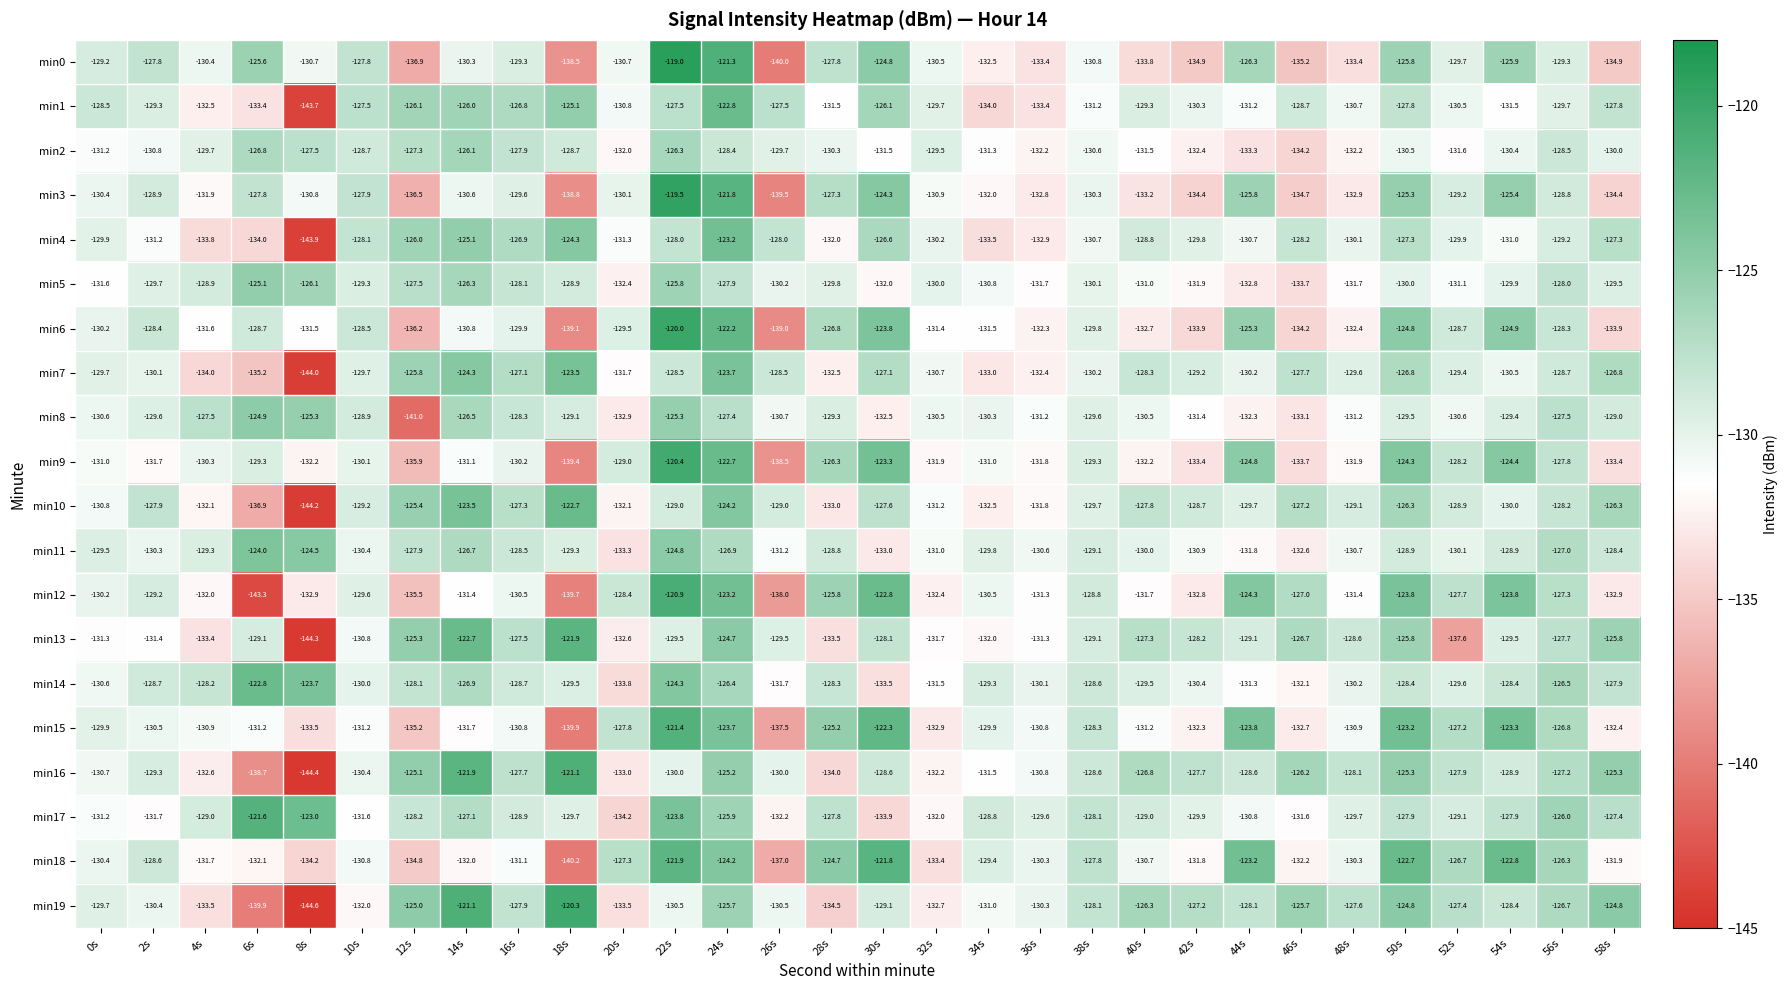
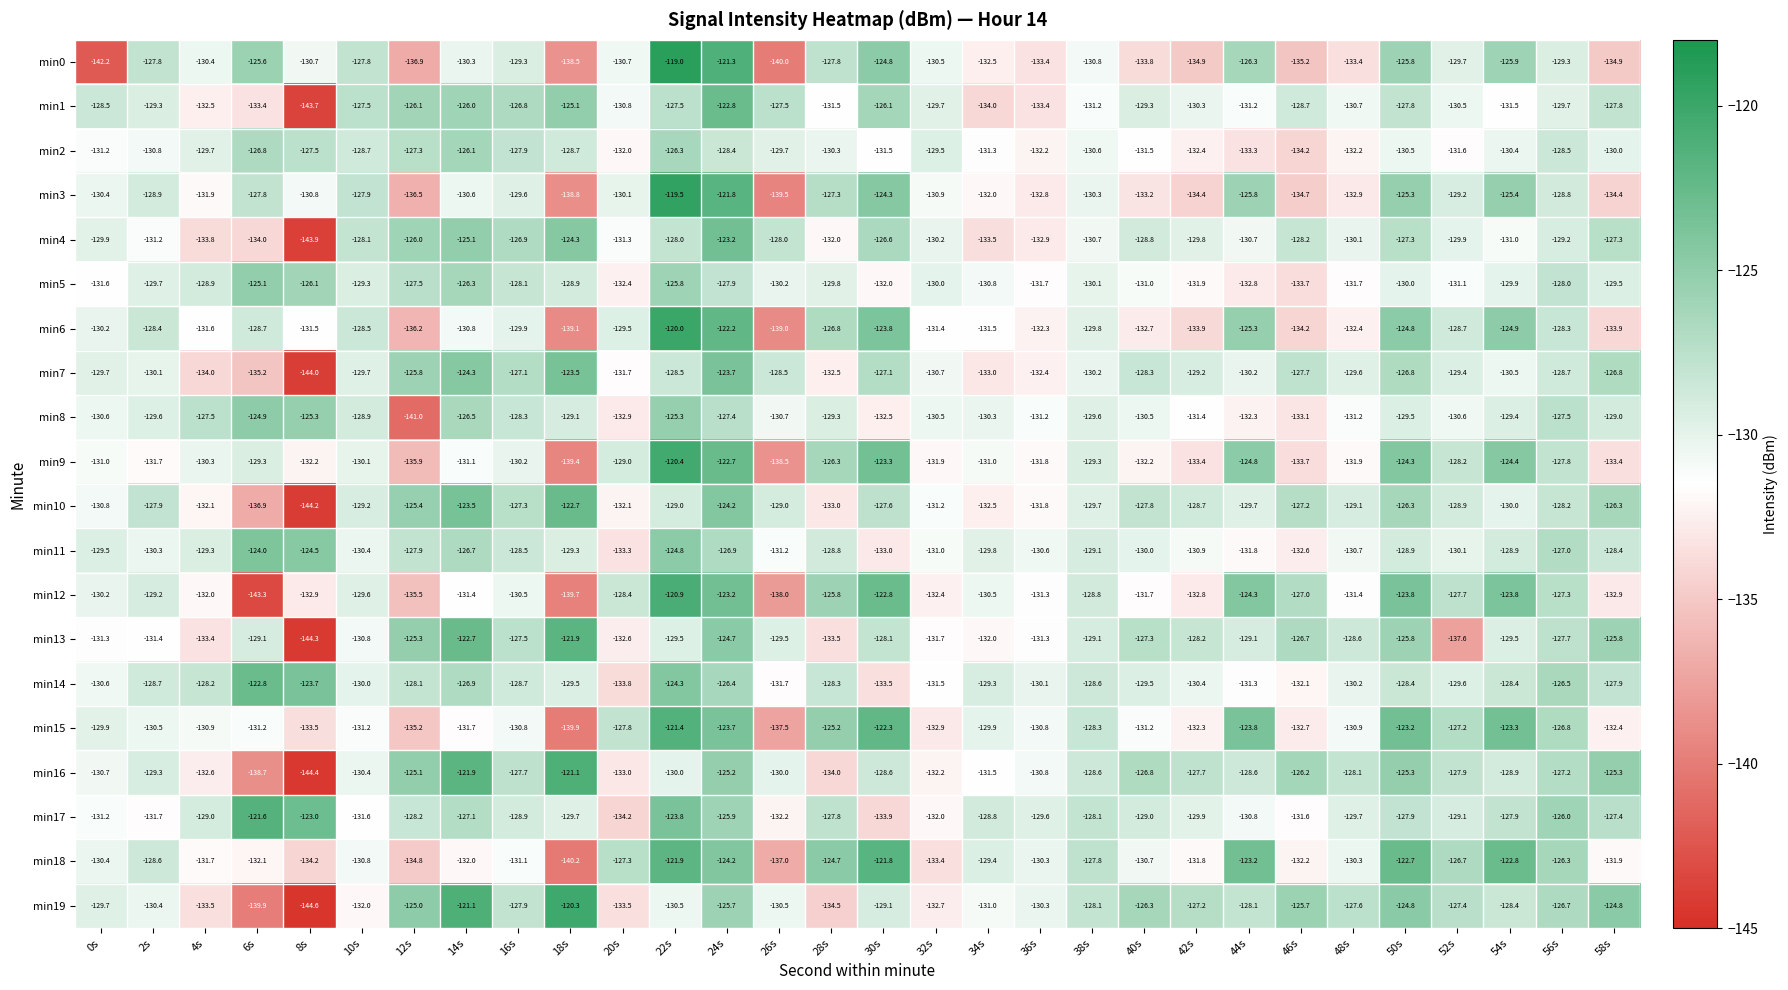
min0, 0s: -129.2 -> -142.2
